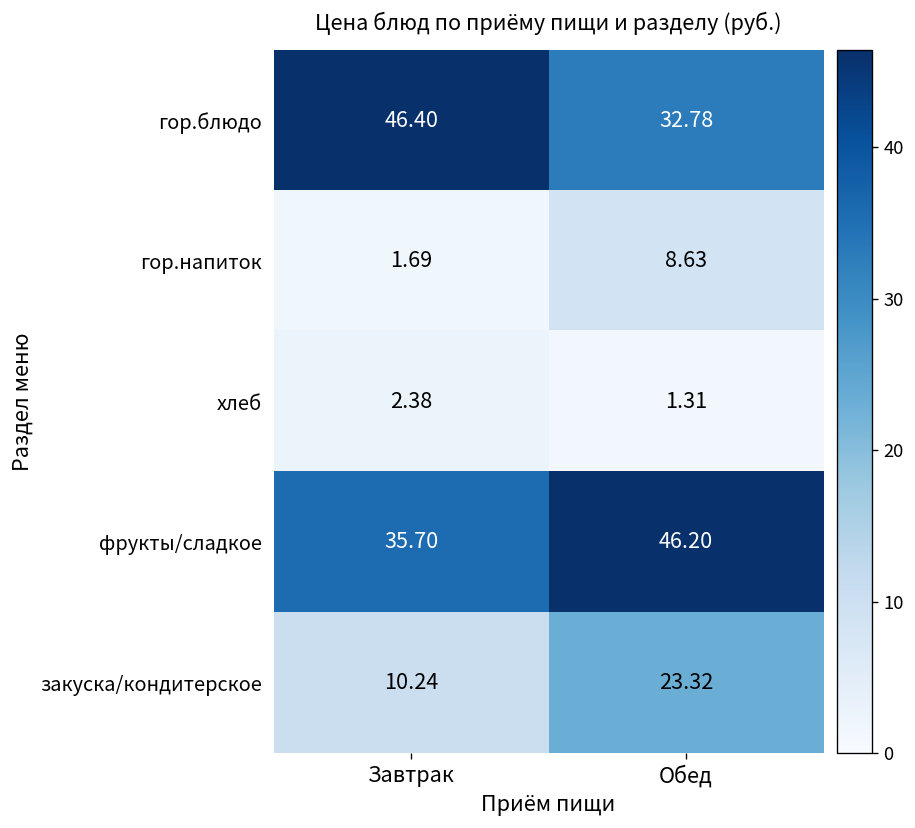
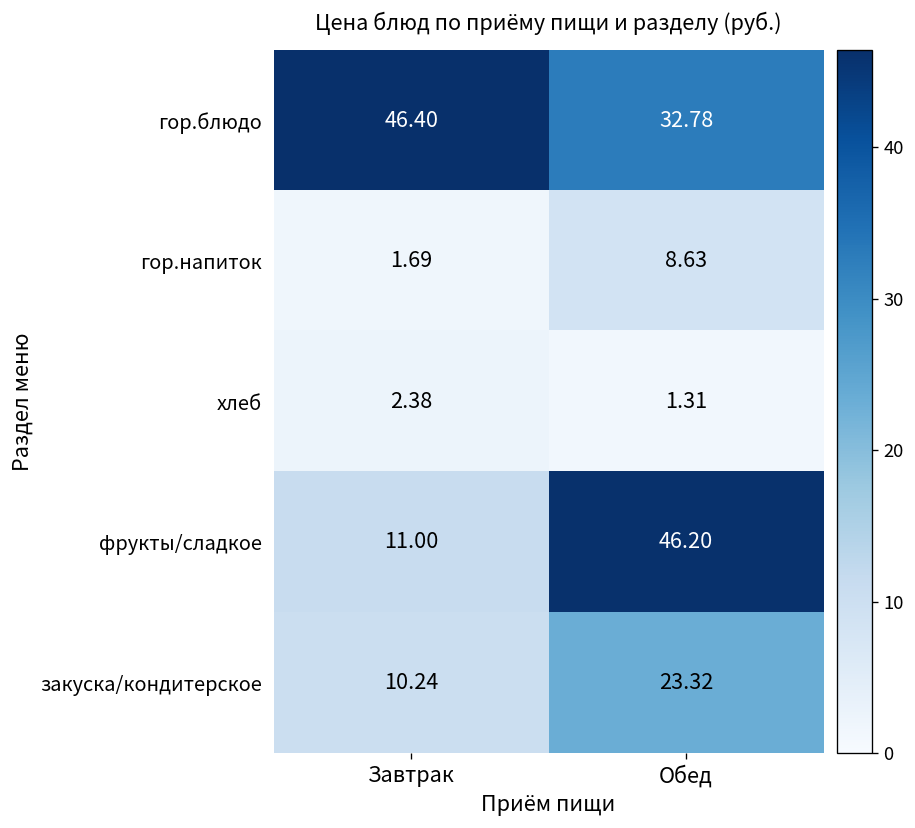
фрукты/сладкое, Завтрак: 35.70 -> 11.00
